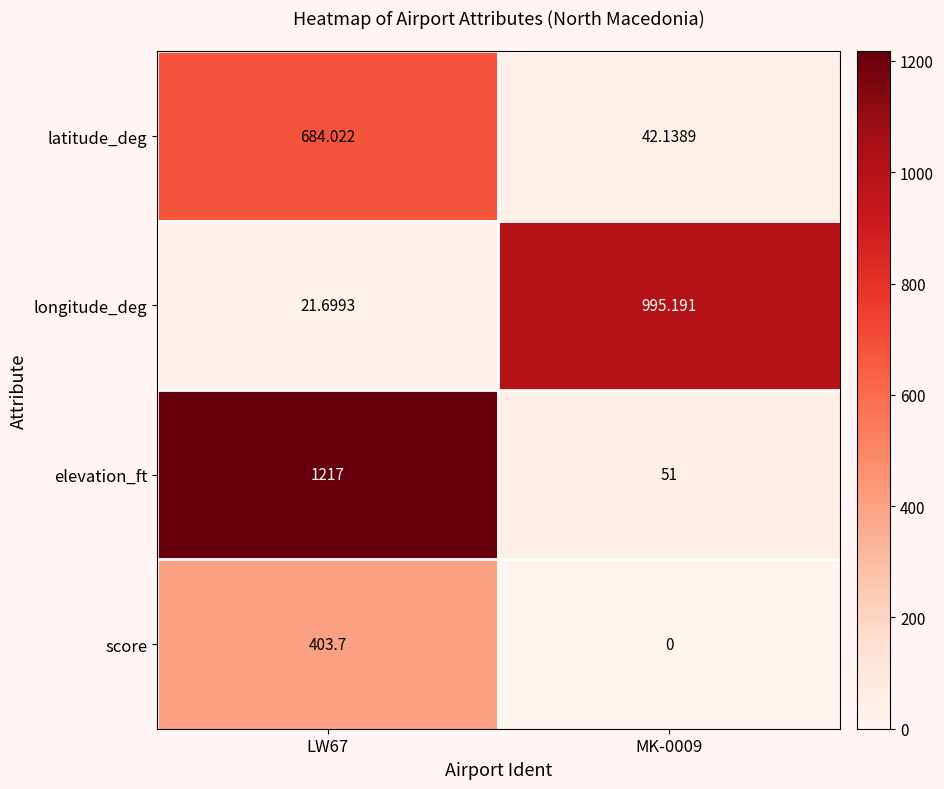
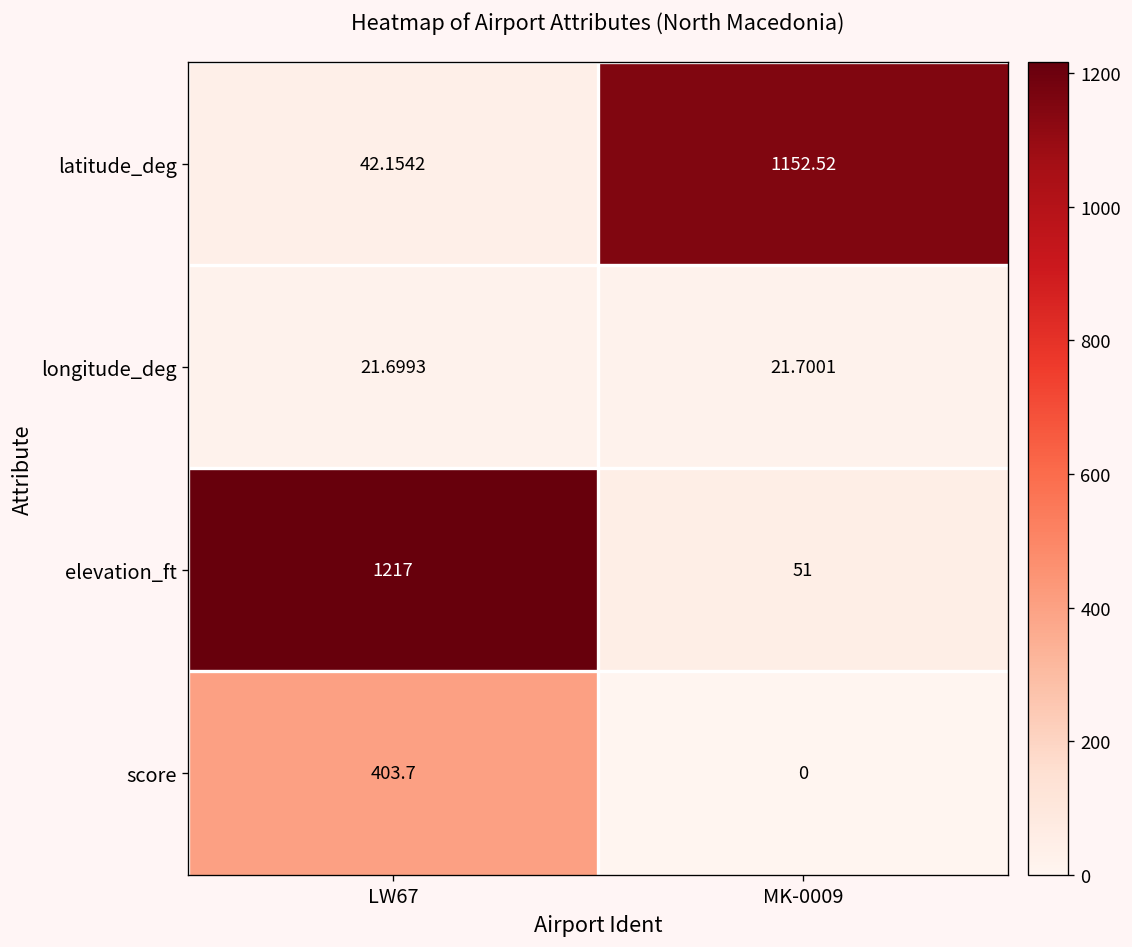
latitude_deg, LW67: 684.022 -> 42.1542
latitude_deg, MK-0009: 42.1389 -> 1152.52
longitude_deg, MK-0009: 995.191 -> 21.7001
